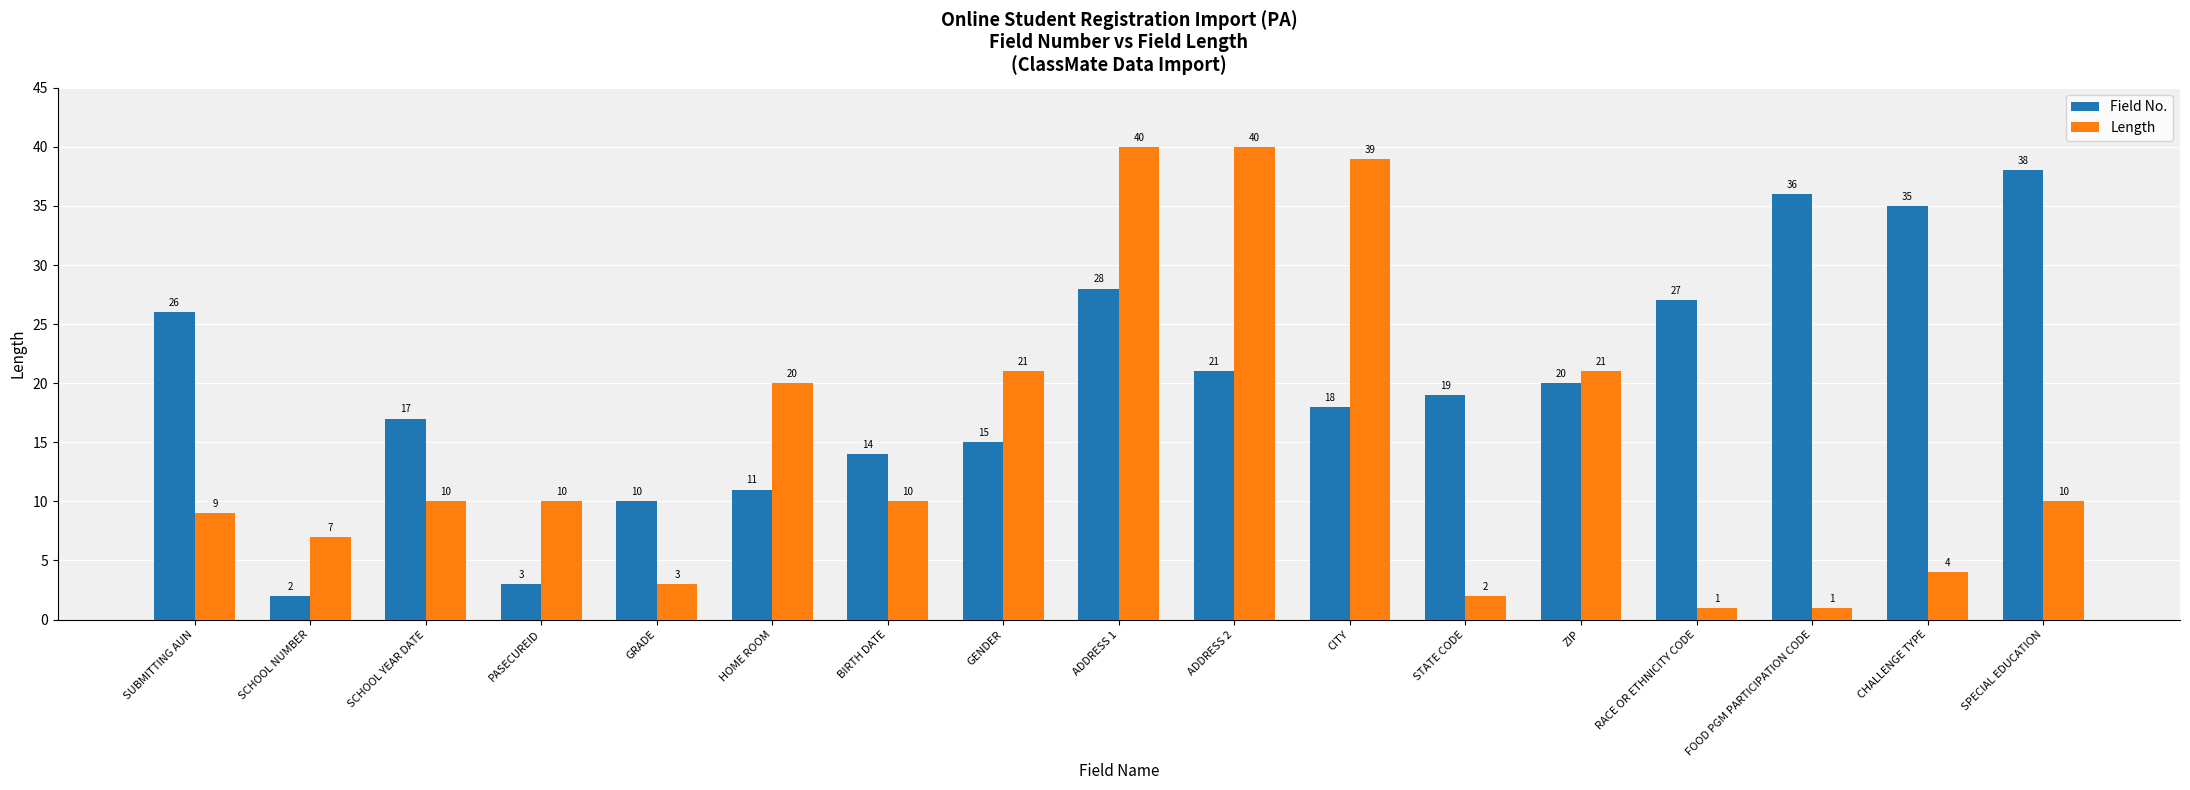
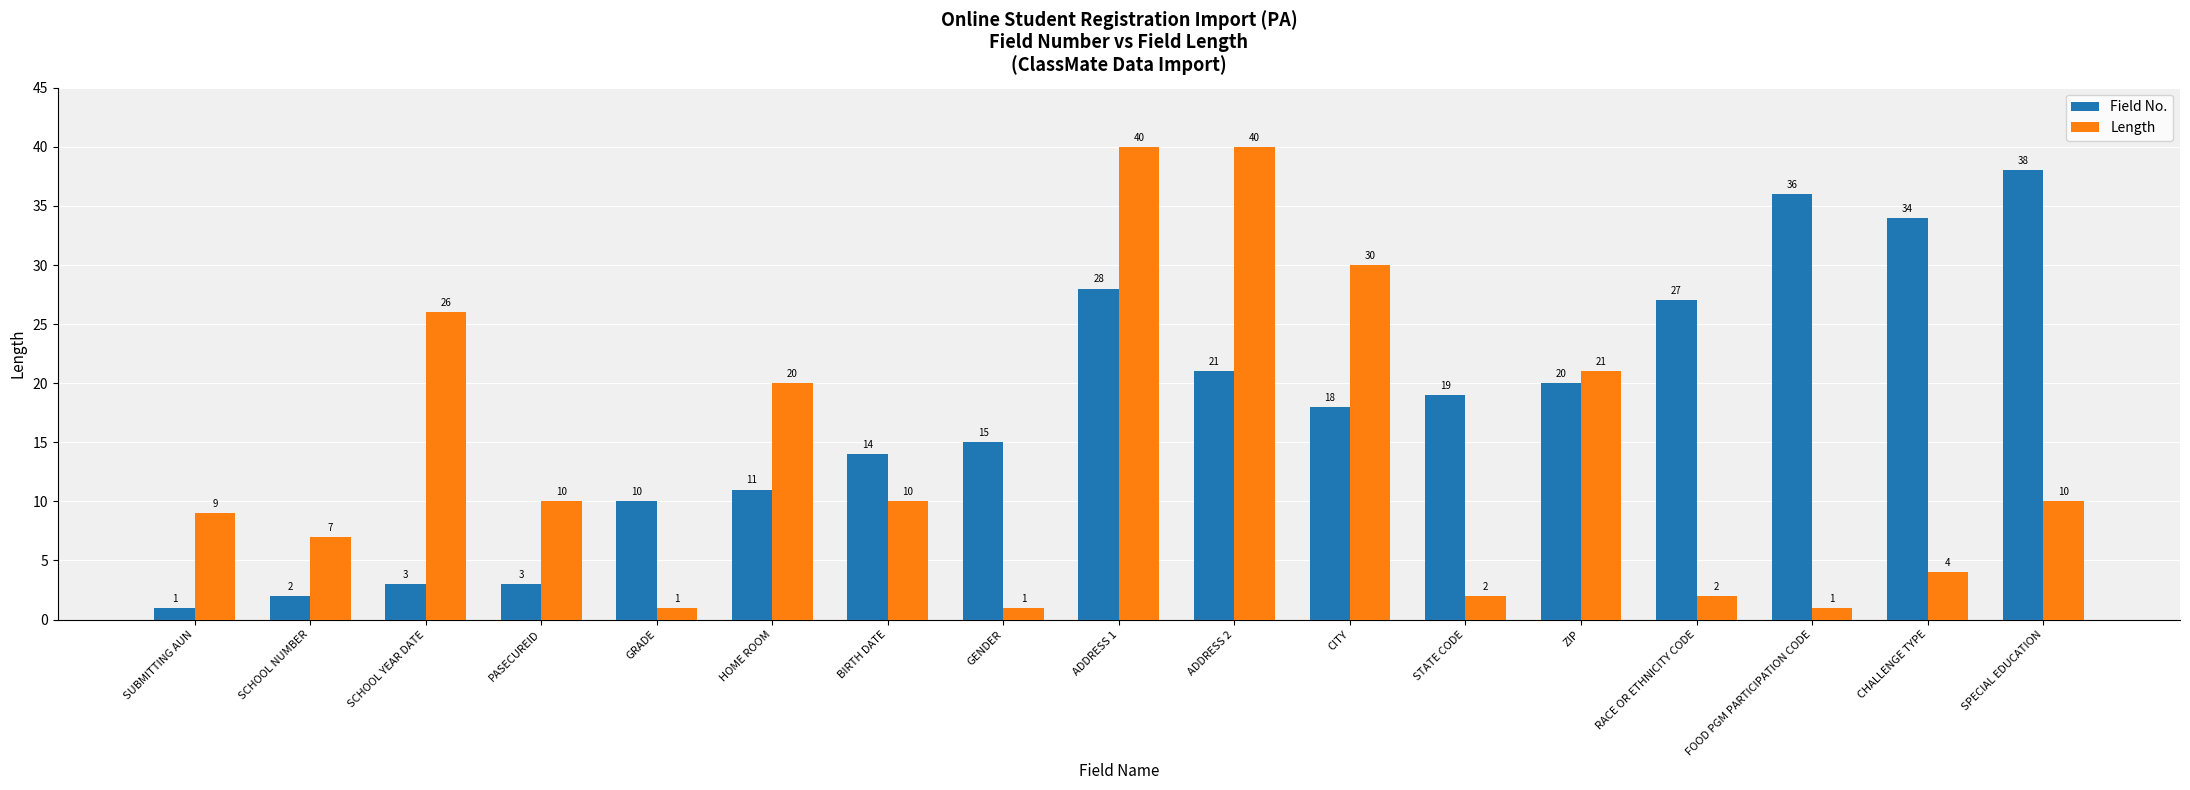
Field No., SUBMITTING AUN: 26 -> 1
Field No., SCHOOL YEAR DATE: 17 -> 3
Length, SCHOOL YEAR DATE: 10 -> 26
Length, GRADE: 3 -> 1
Length, GENDER: 21 -> 1
Length, CITY: 39 -> 30
Length, RACE OR ETHNICITY CODE: 1 -> 2
Field No., CHALLENGE TYPE: 35 -> 34
